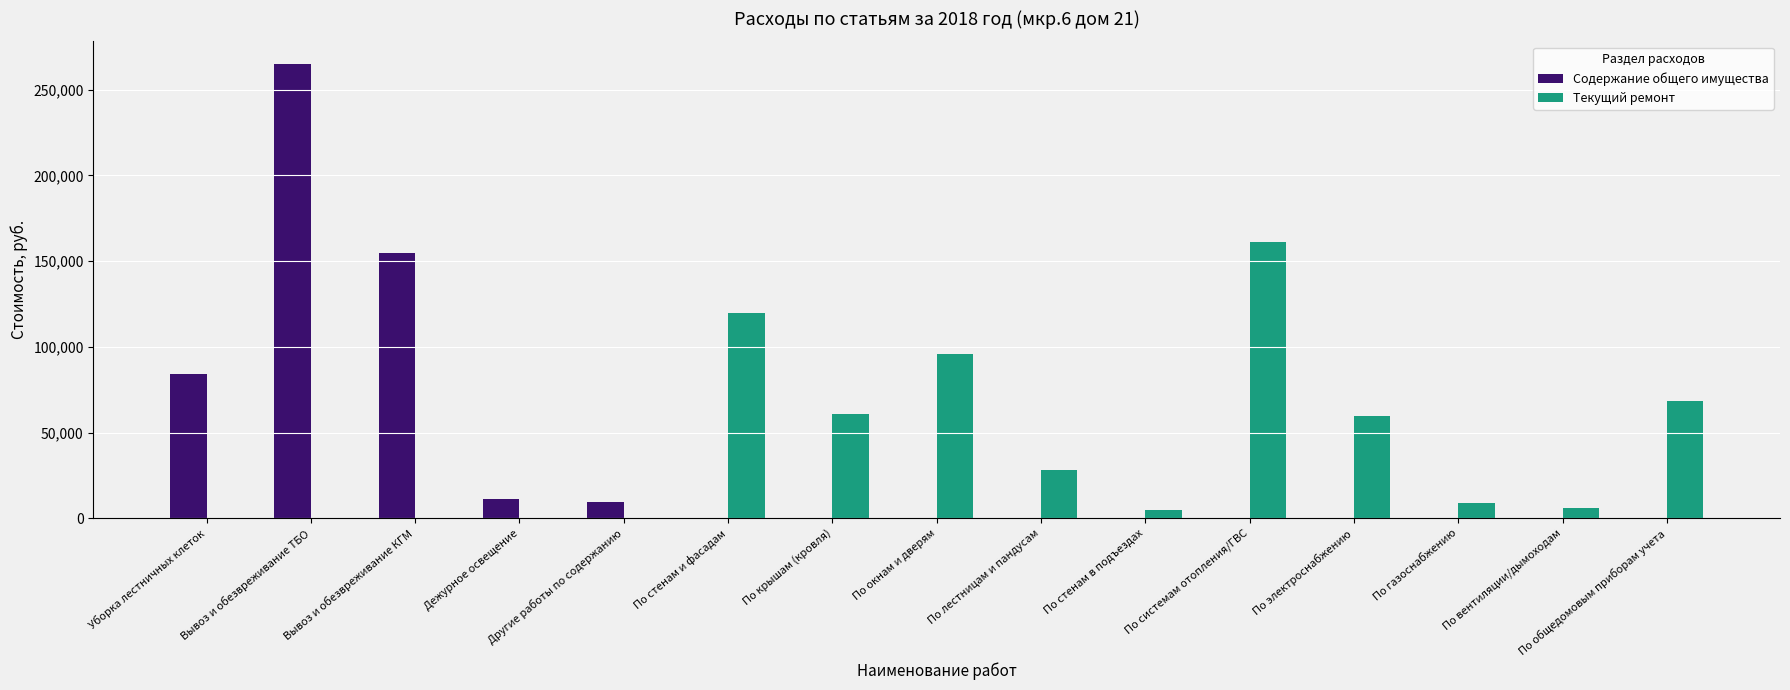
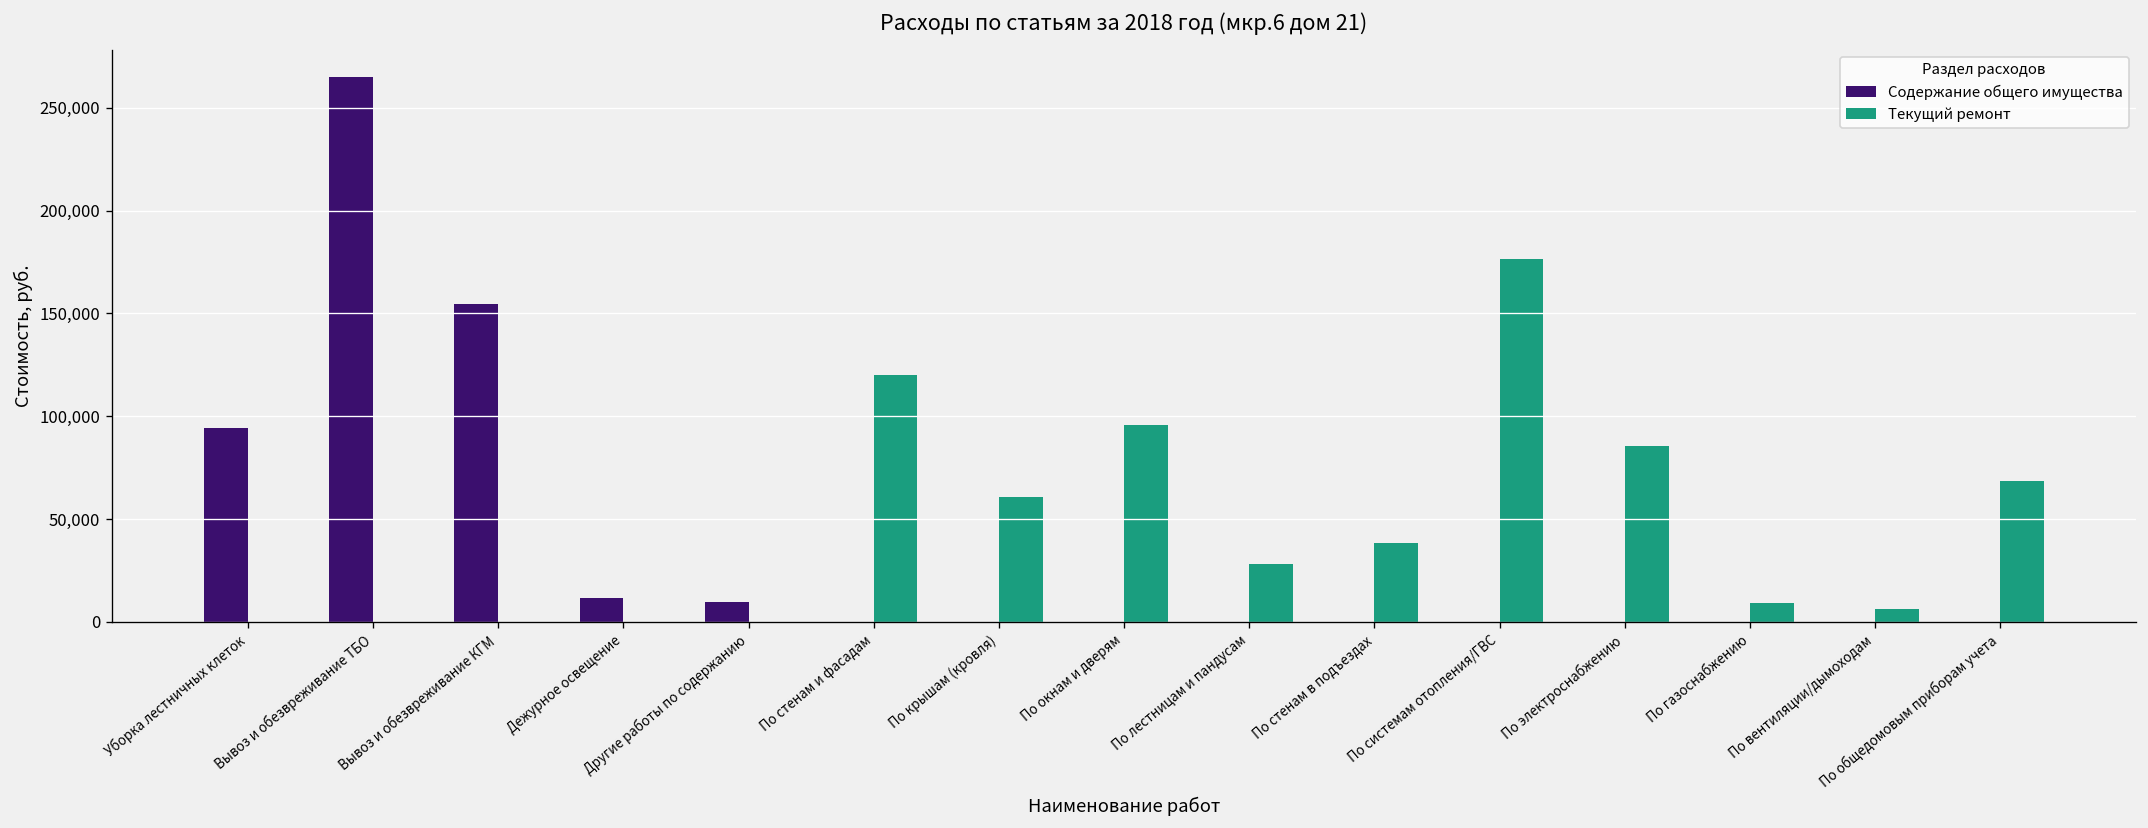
Содержание общего имущества, Уборка лестничных клеток: 84,000 -> 94,000
Текущий ремонт, По стенам в подъездах: 5,000 -> 38,000
Текущий ремонт, По системам отопления/ГВС: 161,000 -> 176,000
Текущий ремонт, По электроснабжению: 60,000 -> 85,000
